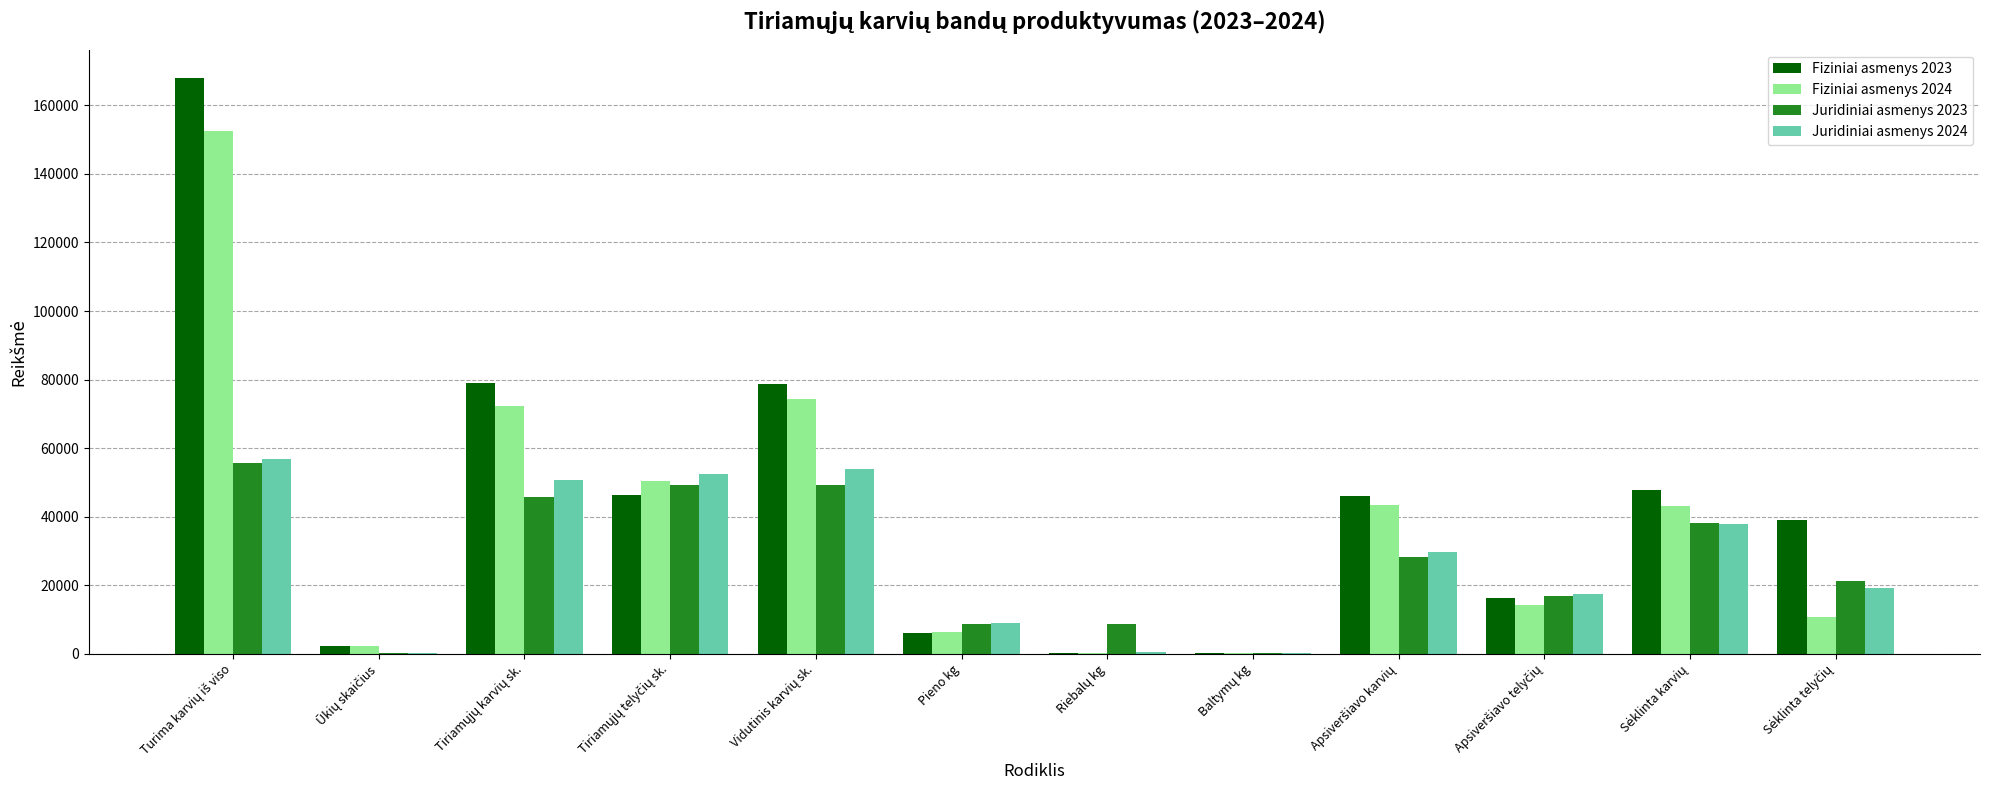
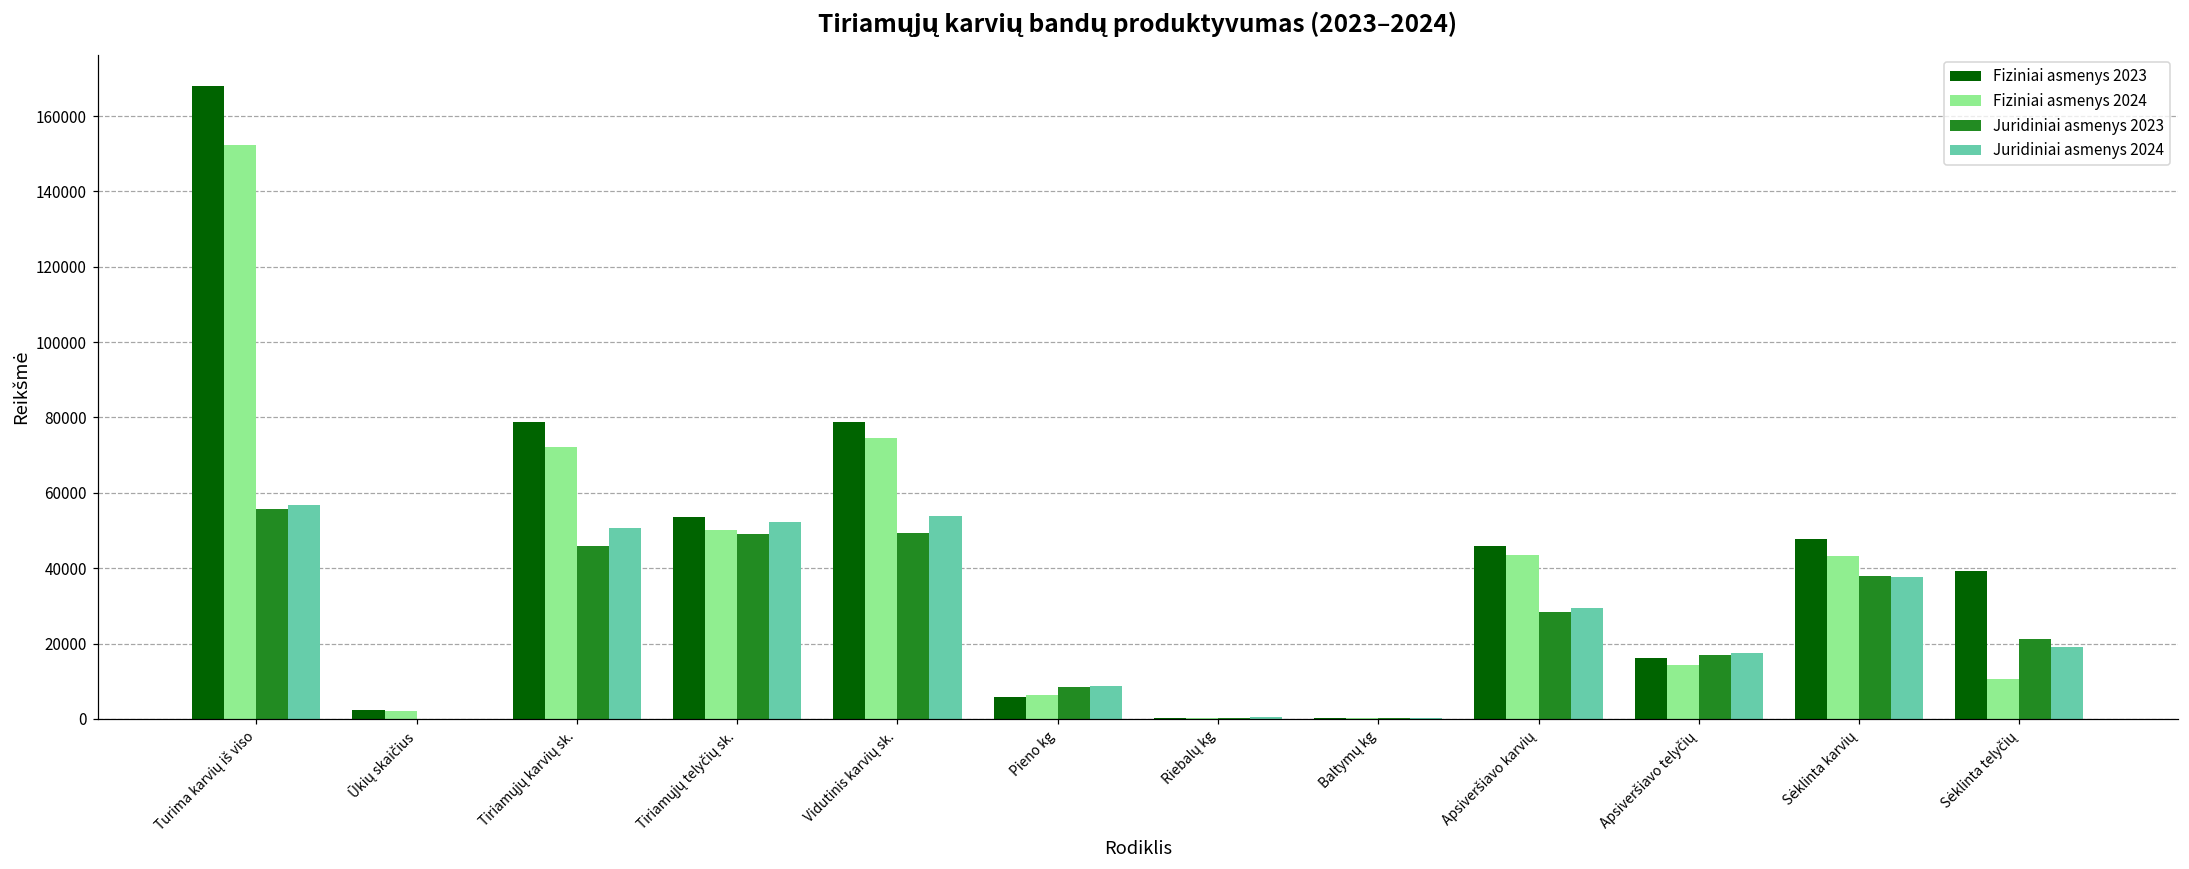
Fiziniai asmenys 2023, Tiriamųjų telyčių sk.: 46000 -> 54000
Juridiniai asmenys 2023, Riebalų kg: 9000 -> 0
